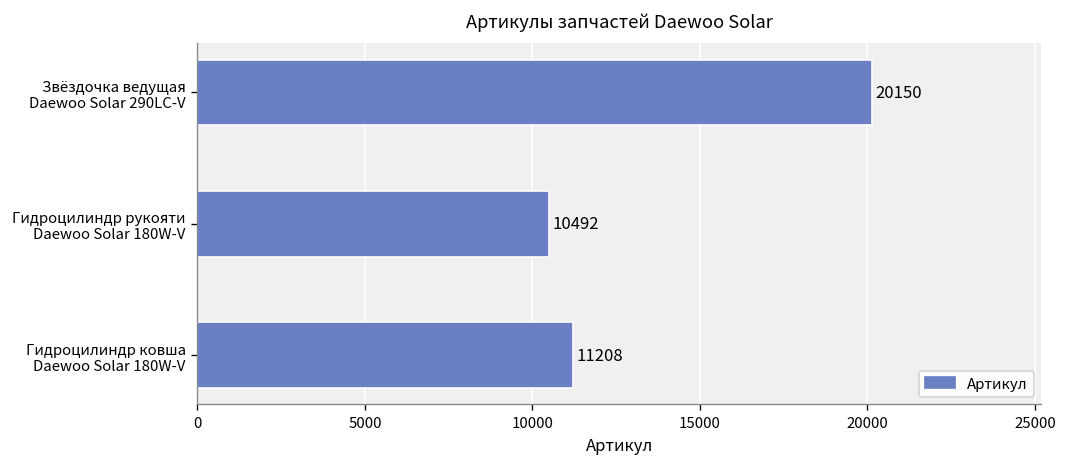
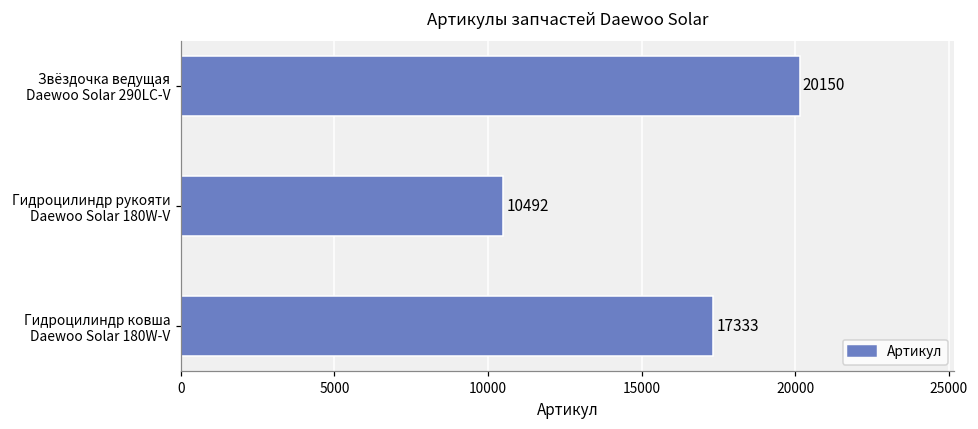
Гидроцилиндр ковша Daewoo Solar 180W-V: 11208 -> 17333
